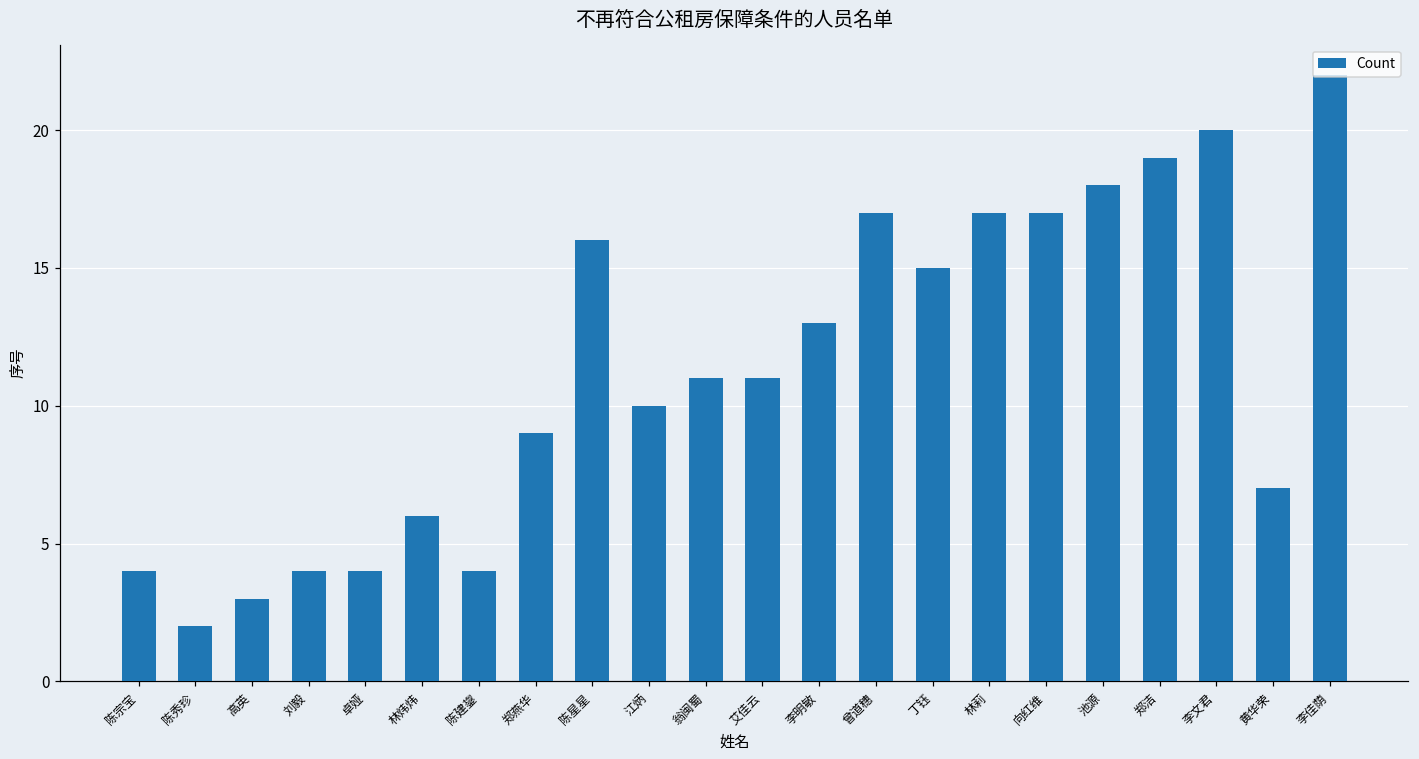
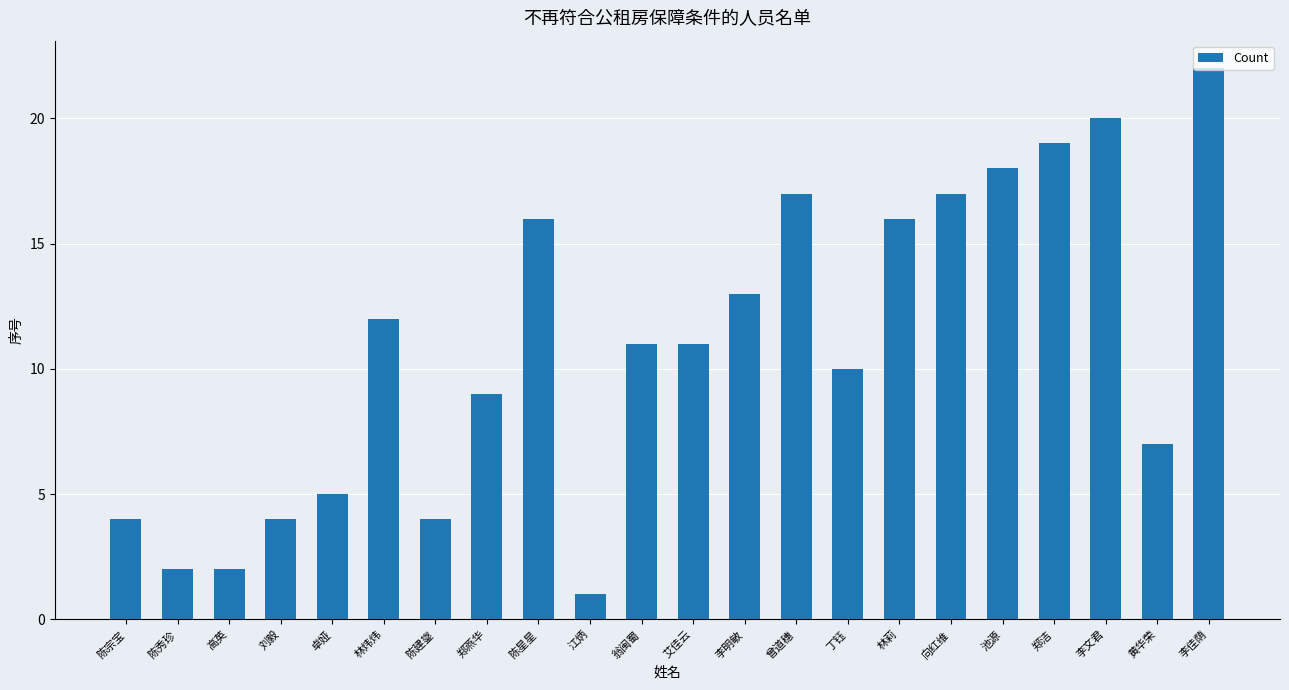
高英: 3 -> 2
卓娅: 4 -> 5
林炜炜: 6 -> 12
江炳: 10 -> 1
丁钰: 15 -> 10
林莉: 17 -> 16
